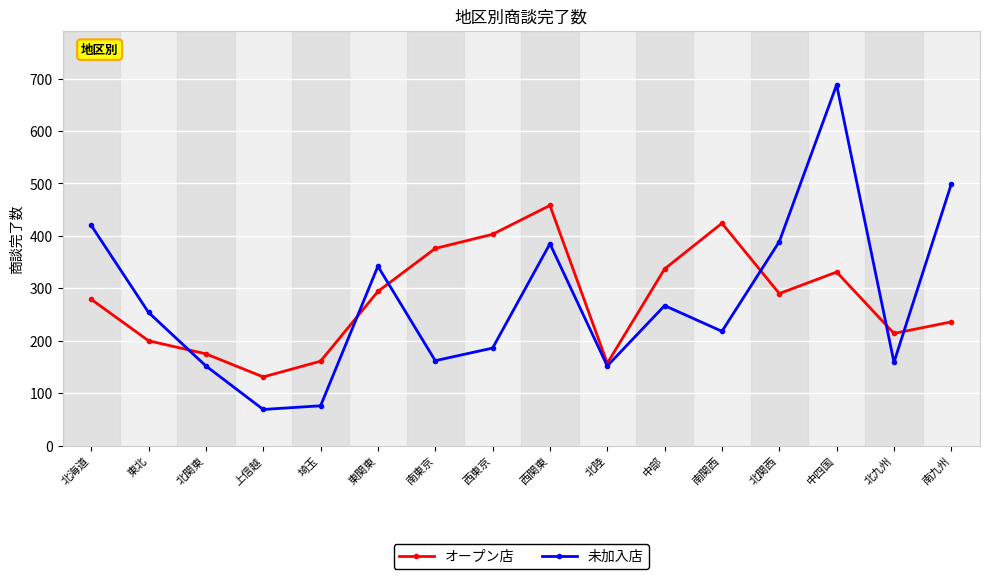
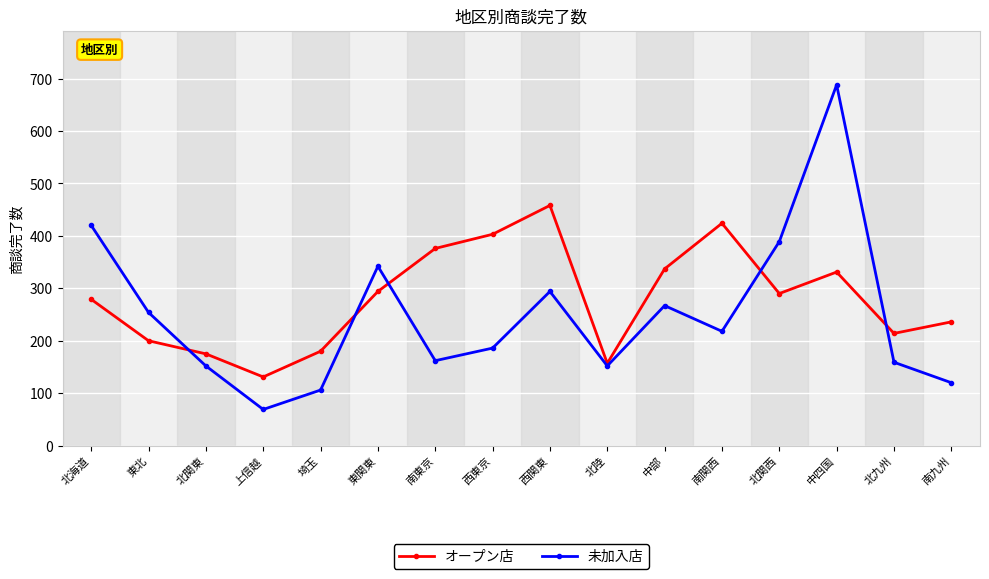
オープン店, 埼玉: 160 -> 180
未加入店, 埼玉: 80 -> 110
未加入店, 西関東: 390 -> 290
未加入店, 南九州: 500 -> 120
